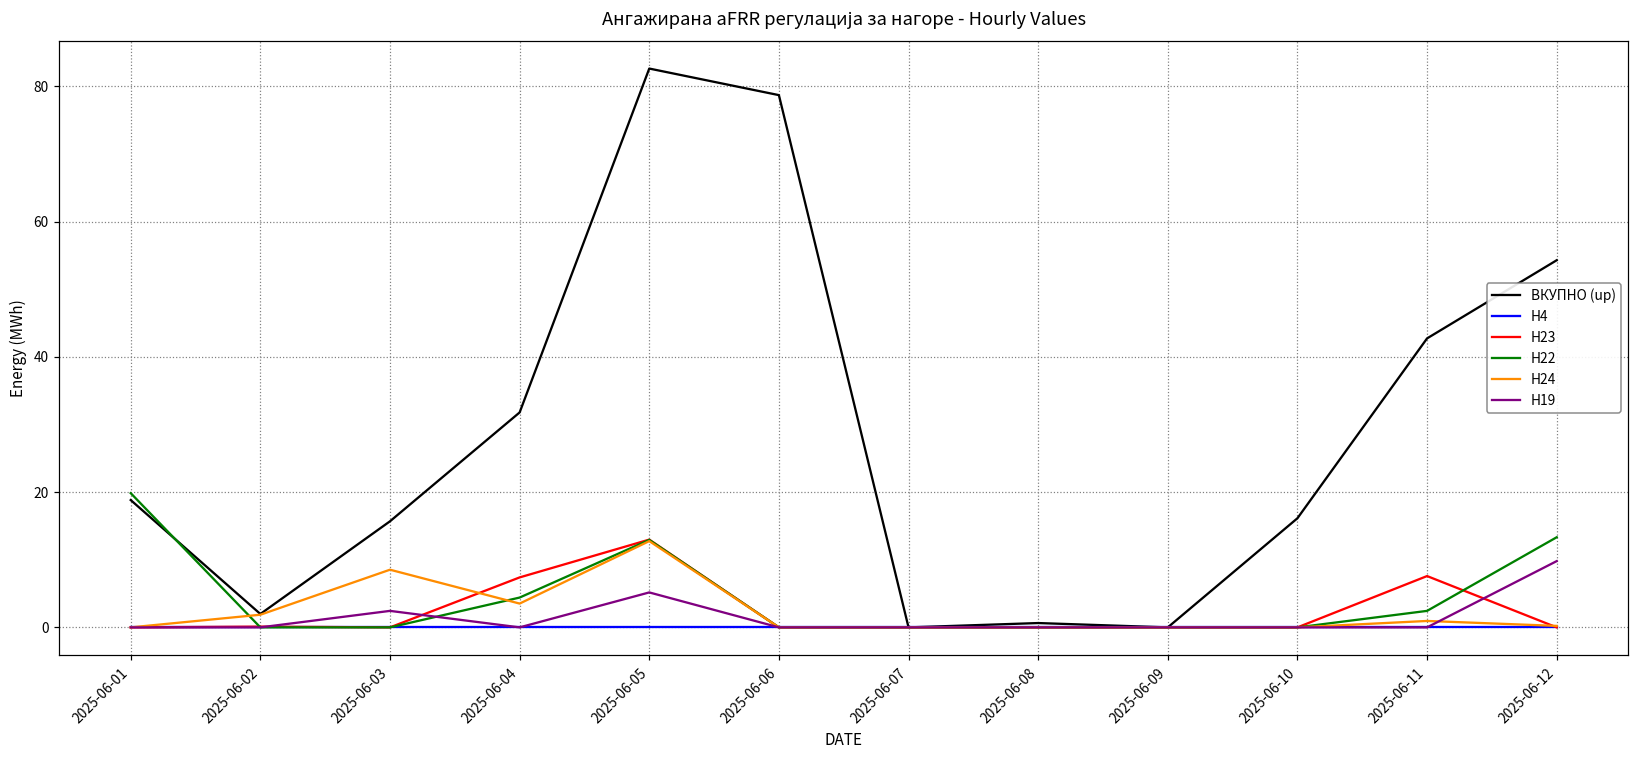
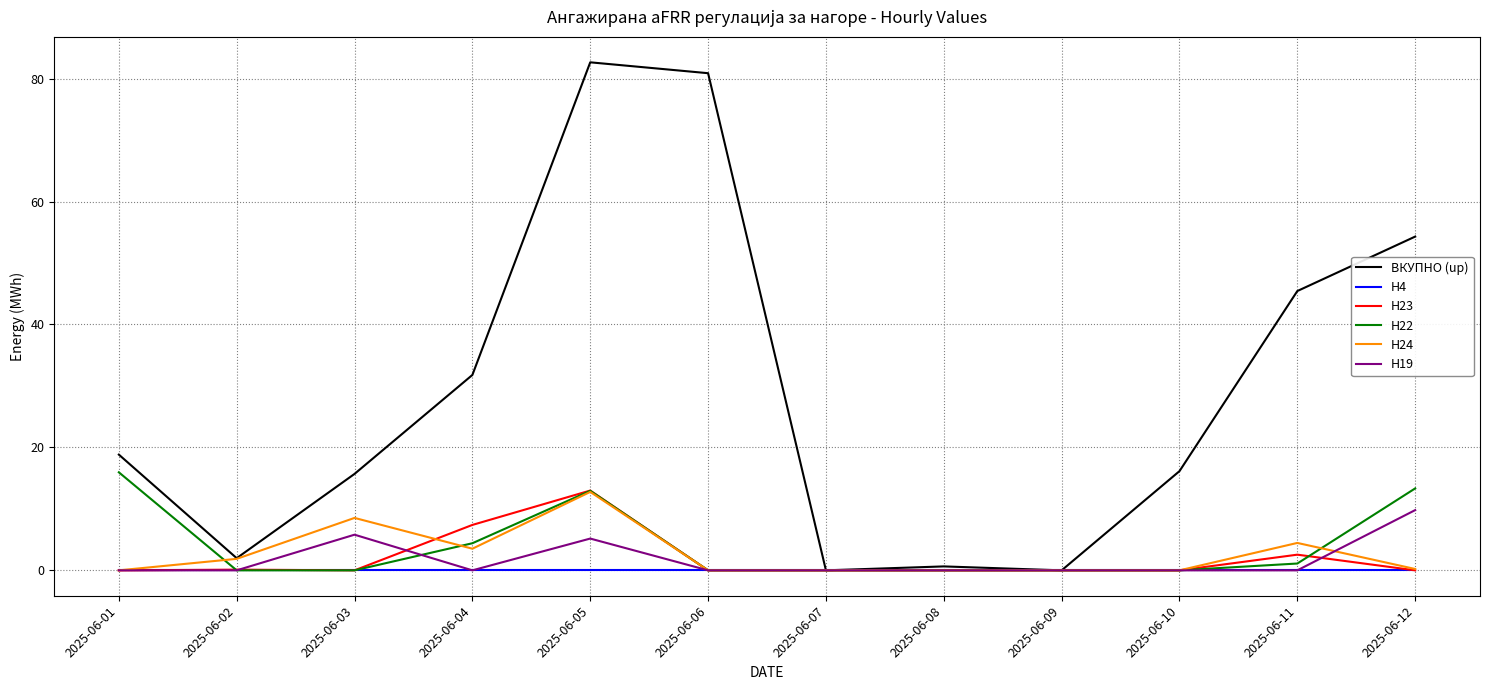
H22, 2025-06-01: 20 -> 16
H19, 2025-06-03: 2 -> 6
ВКУПНО (up), 2025-06-06: 79 -> 81
ВКУПНО (up), 2025-06-11: 43 -> 45
H23, 2025-06-11: 8 -> 3
H22, 2025-06-11: 2 -> 1
H24, 2025-06-11: 1 -> 4
